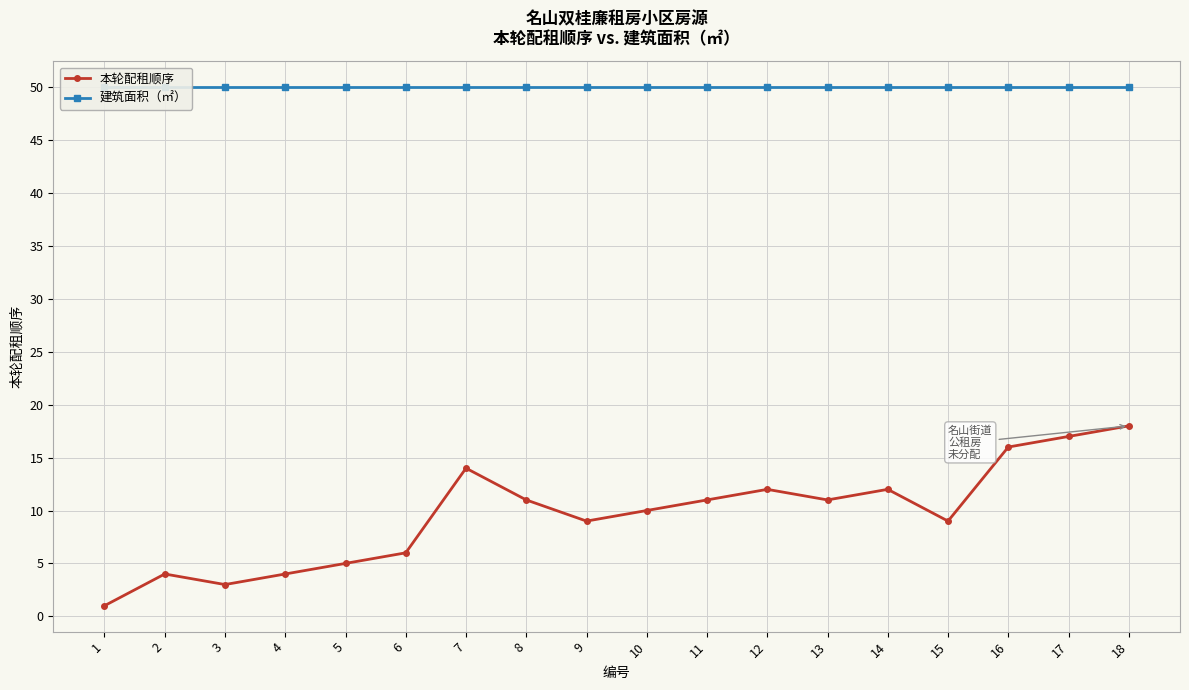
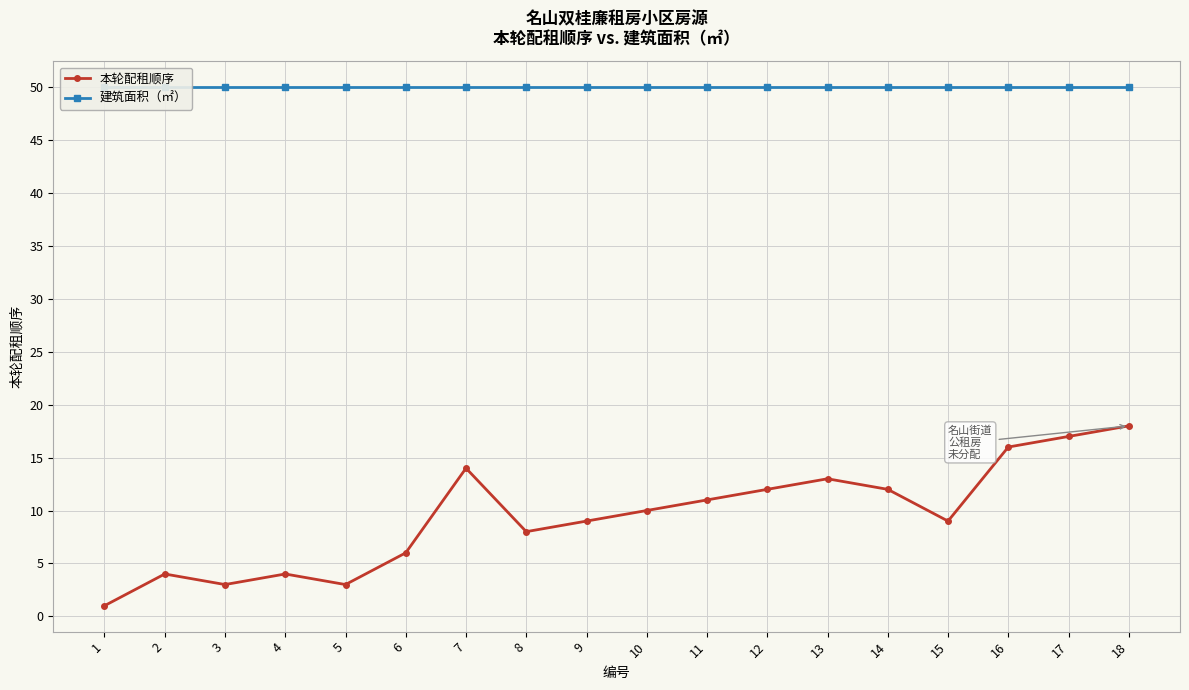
本轮配租顺序, 5: 5 -> 3
本轮配租顺序, 8: 11 -> 8
本轮配租顺序, 13: 11 -> 13
